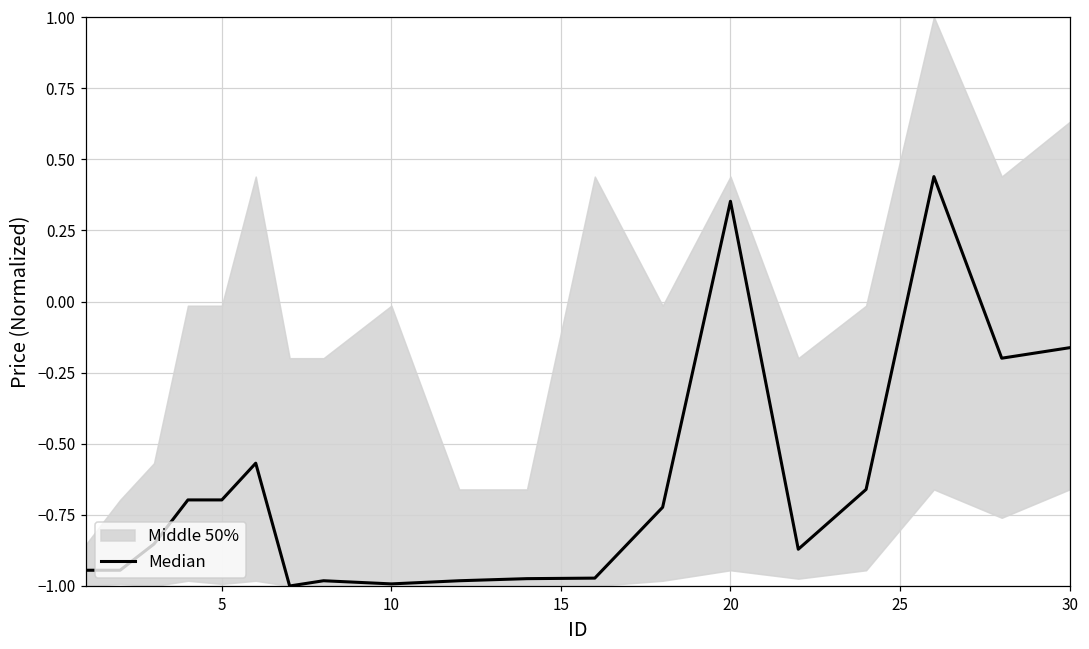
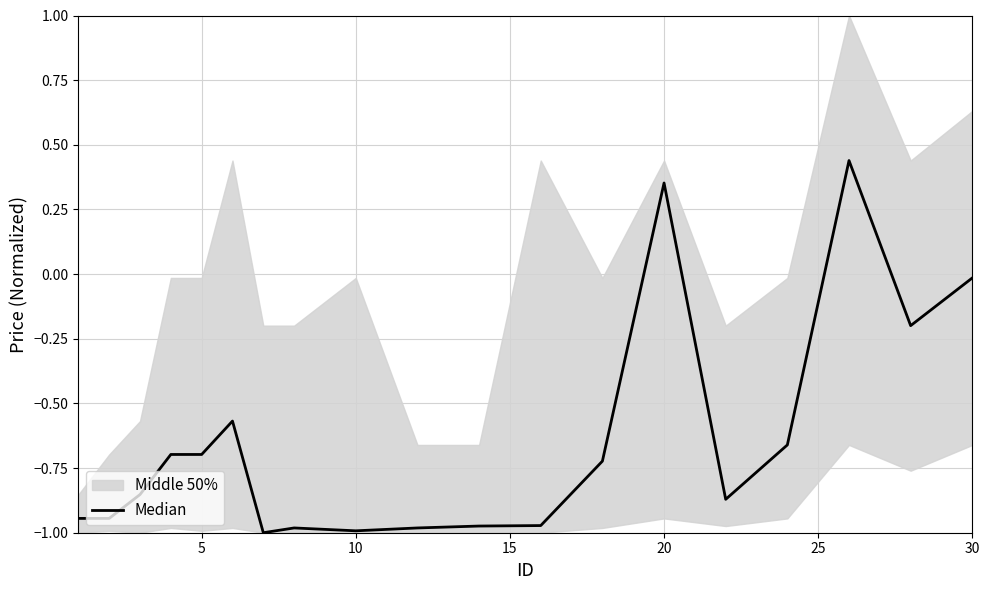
Median, 30: -0.16 -> -0.01
